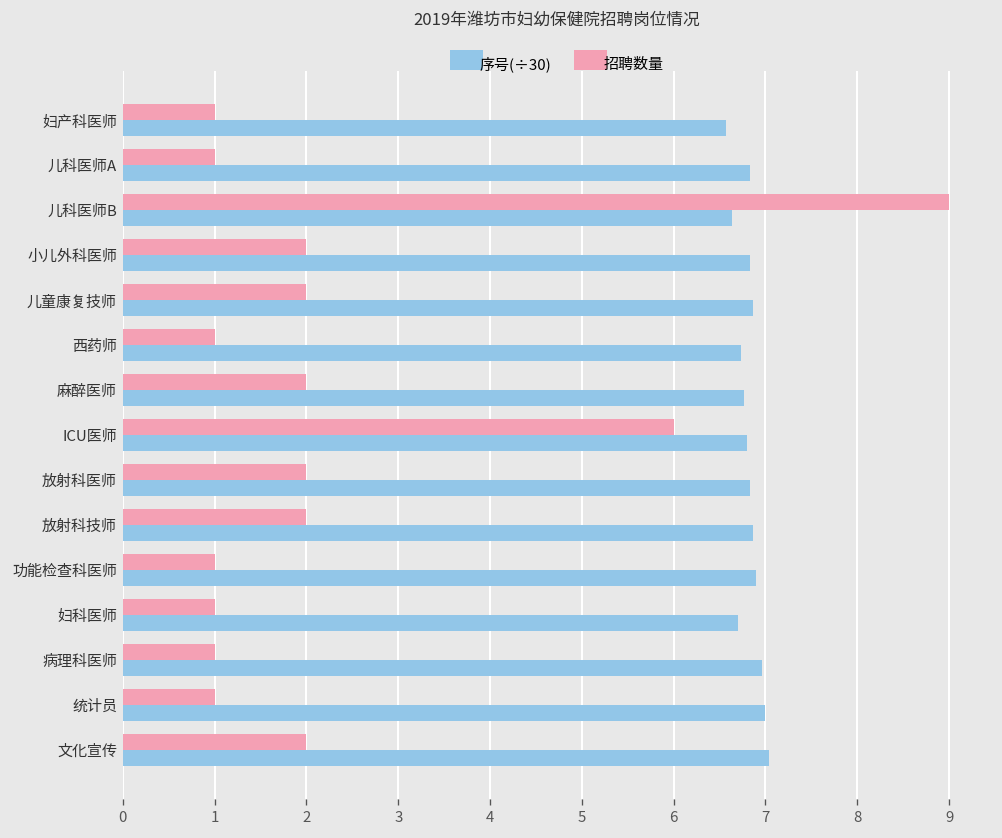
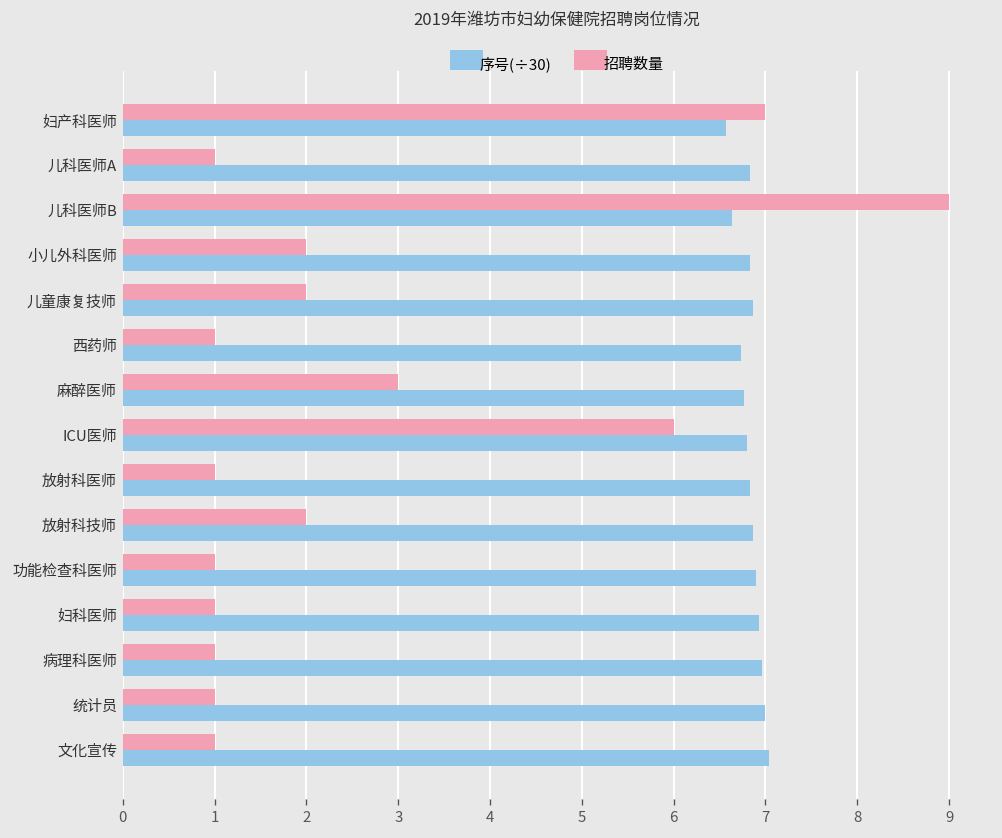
招聘数量, 妇产科医师: 1 -> 7
招聘数量, 麻醉医师: 2 -> 3
招聘数量, 放射科医师: 2 -> 1
序号(÷30), 妇科医师: 6.7 -> 6.9
招聘数量, 文化宣传: 2 -> 1
